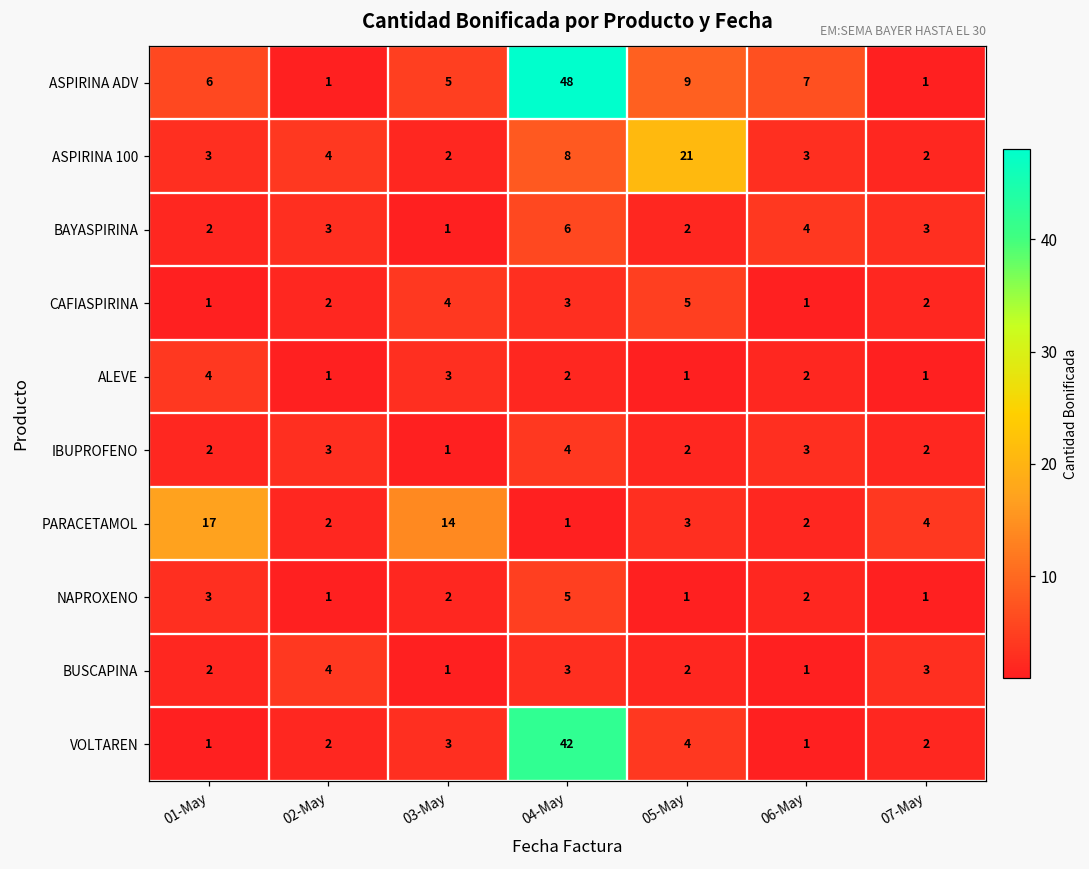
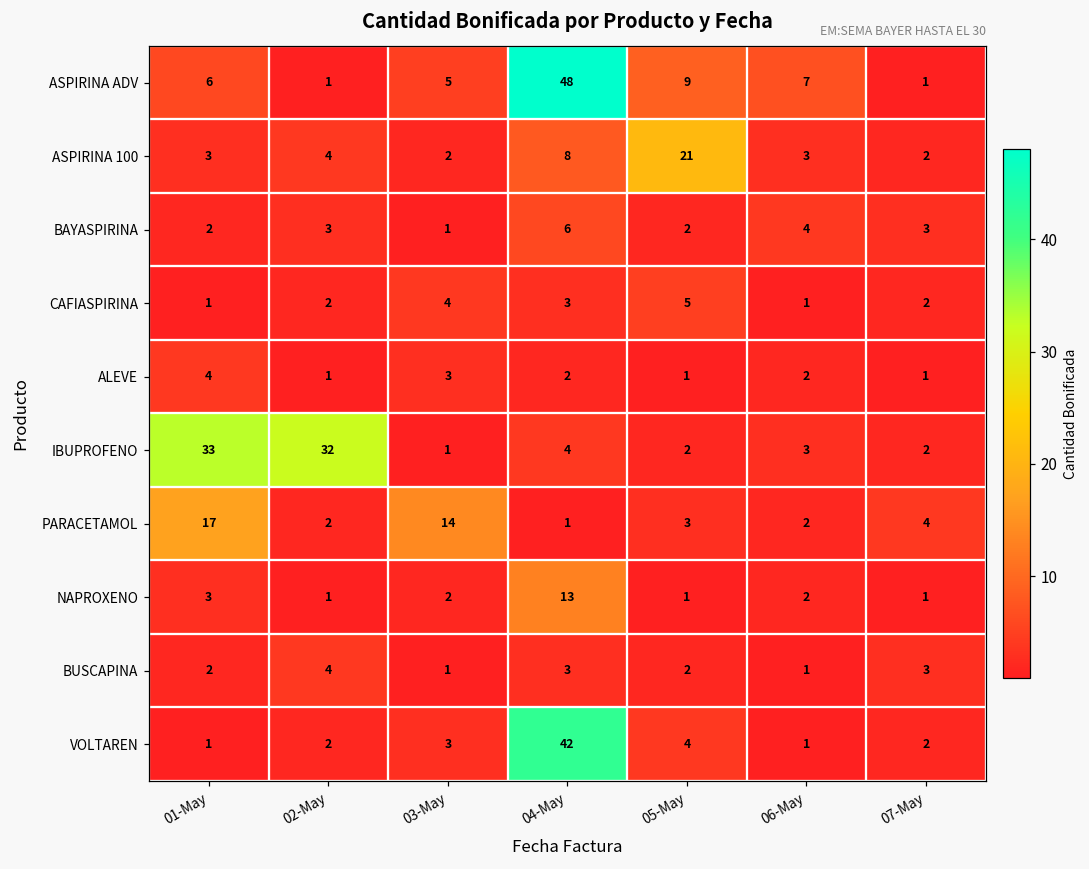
IBUPROFENO, 01-May: 2 -> 33
IBUPROFENO, 02-May: 3 -> 32
NAPROXENO, 04-May: 5 -> 13
